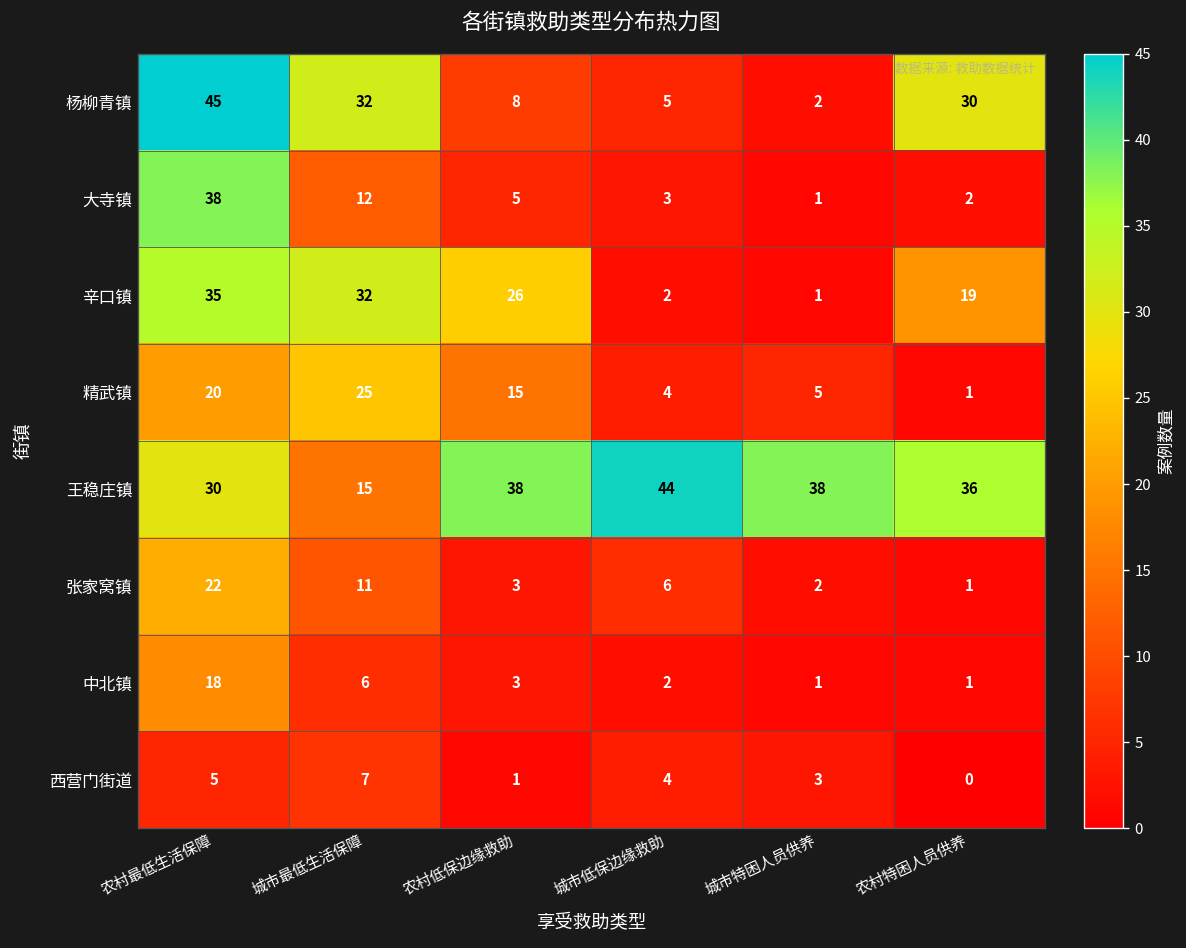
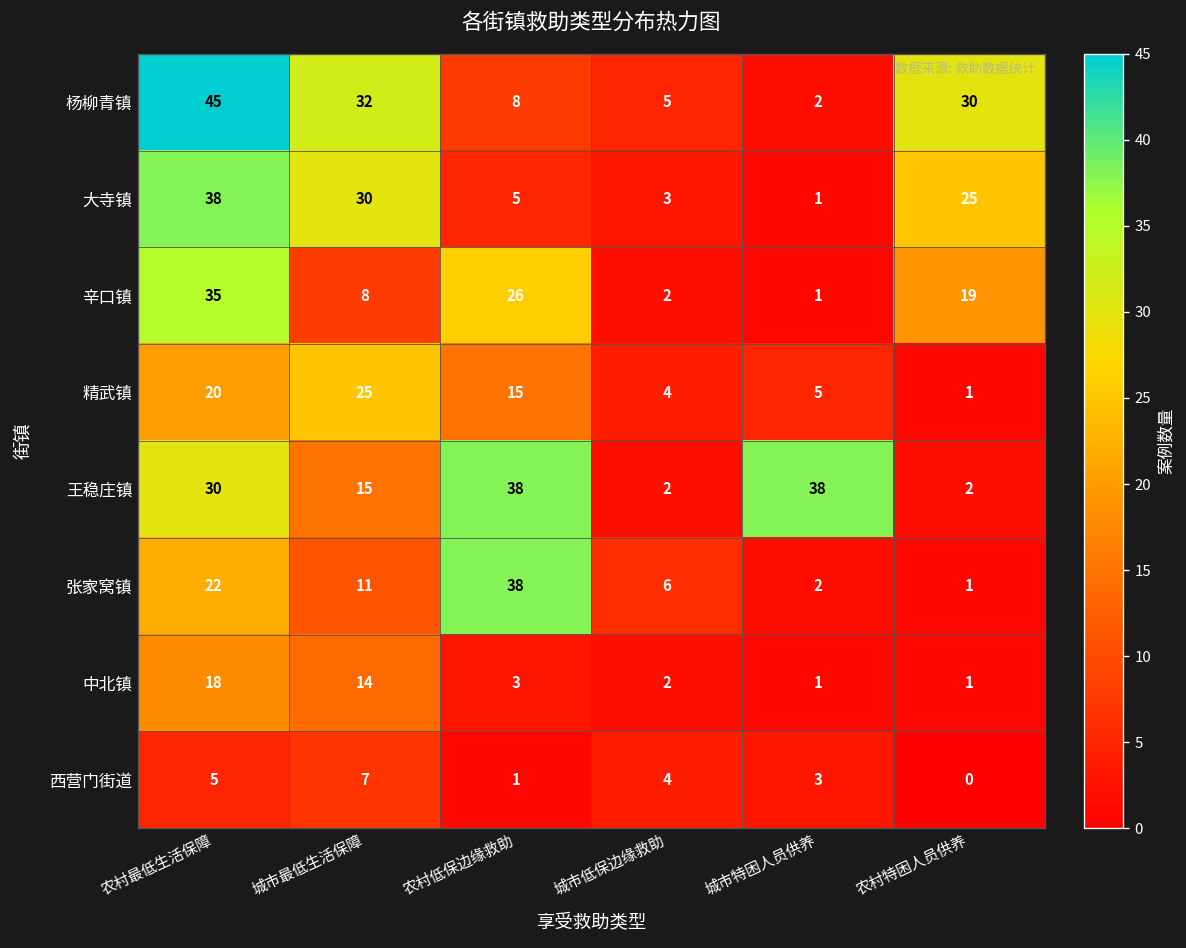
大寺镇, 城市最低生活保障: 12 -> 30
大寺镇, 农村特困人员供养: 2 -> 25
辛口镇, 城市最低生活保障: 32 -> 8
王稳庄镇, 城市低保边缘救助: 44 -> 2
王稳庄镇, 农村特困人员供养: 36 -> 2
张家窝镇, 农村低保边缘救助: 3 -> 38
中北镇, 城市最低生活保障: 6 -> 14
